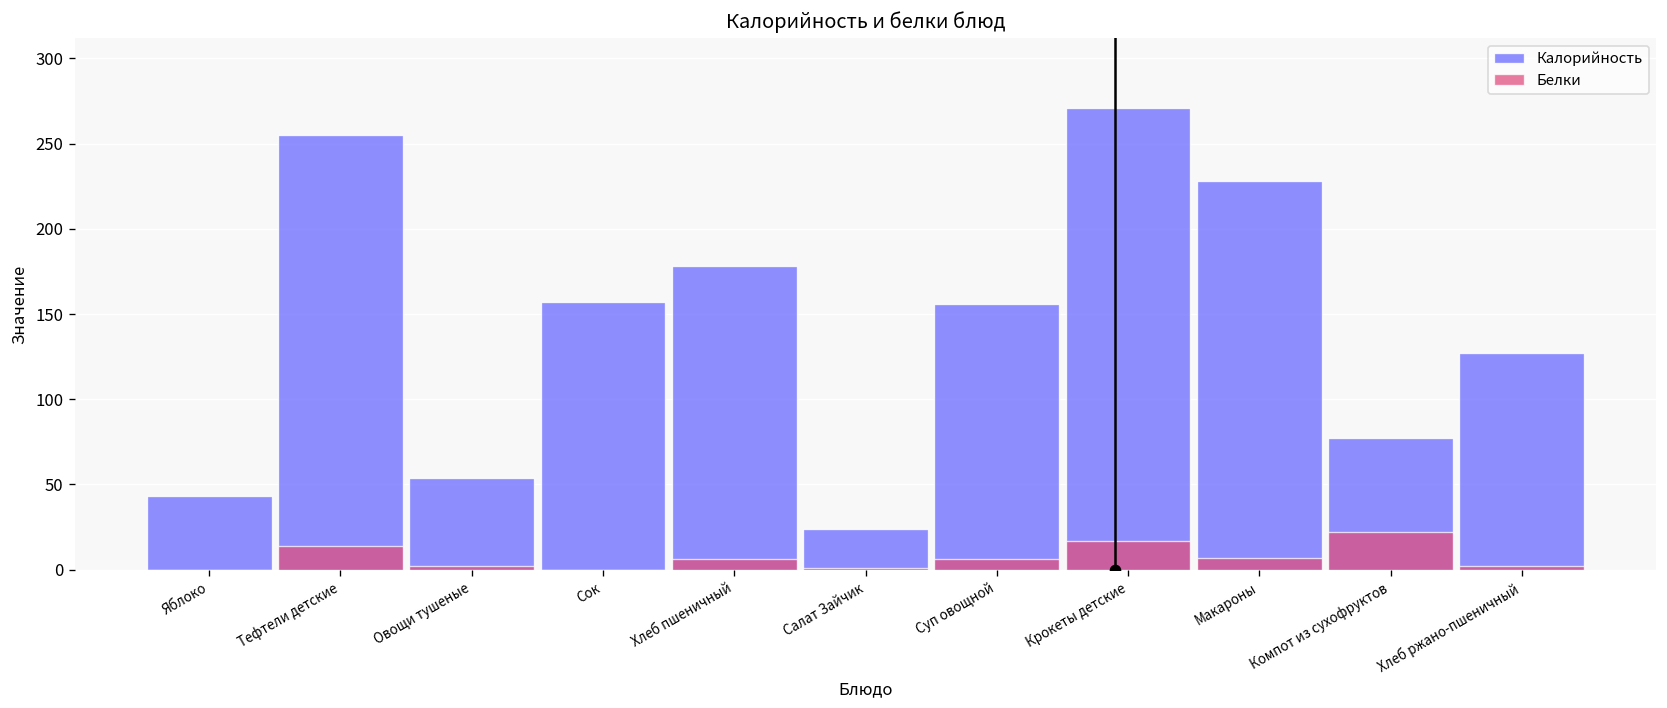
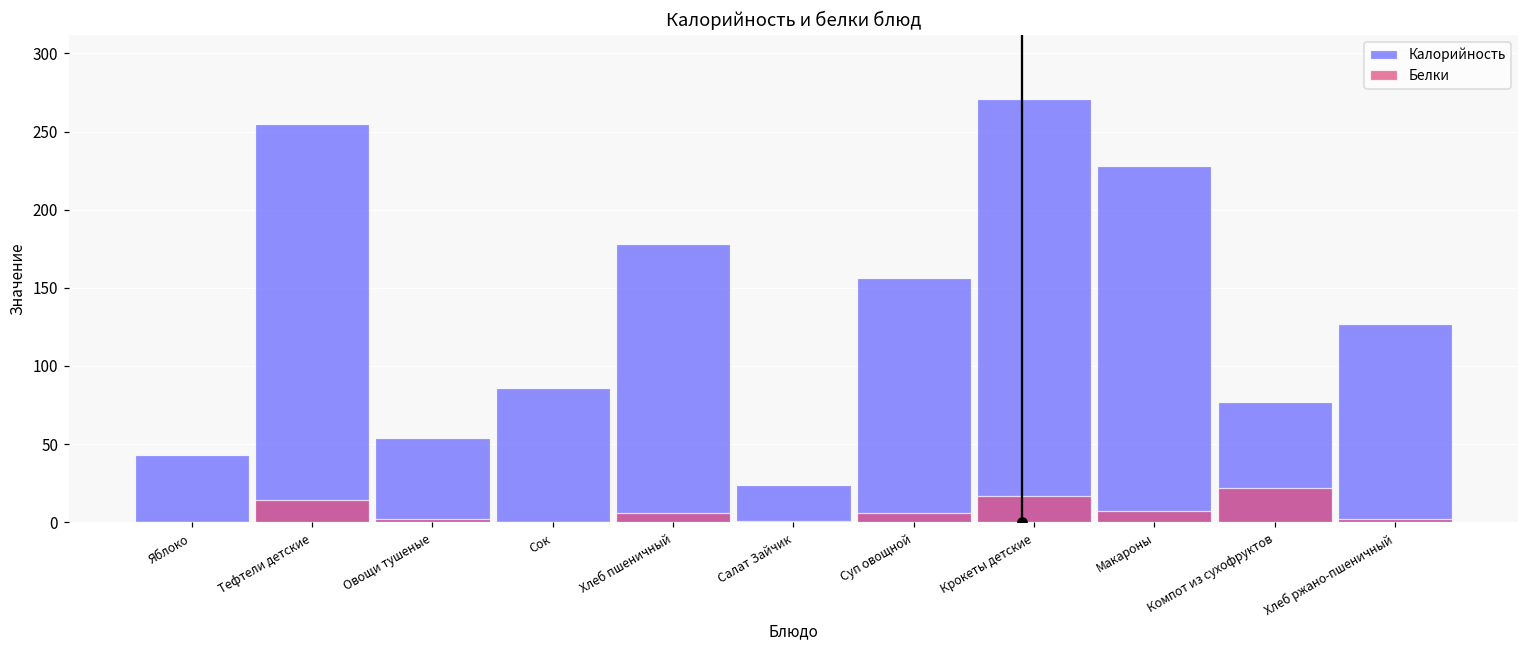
Калорийность, Сок: 157 -> 86
